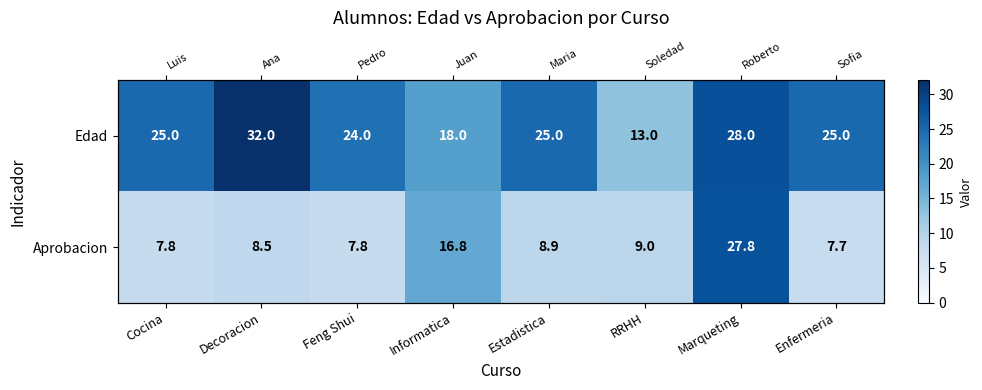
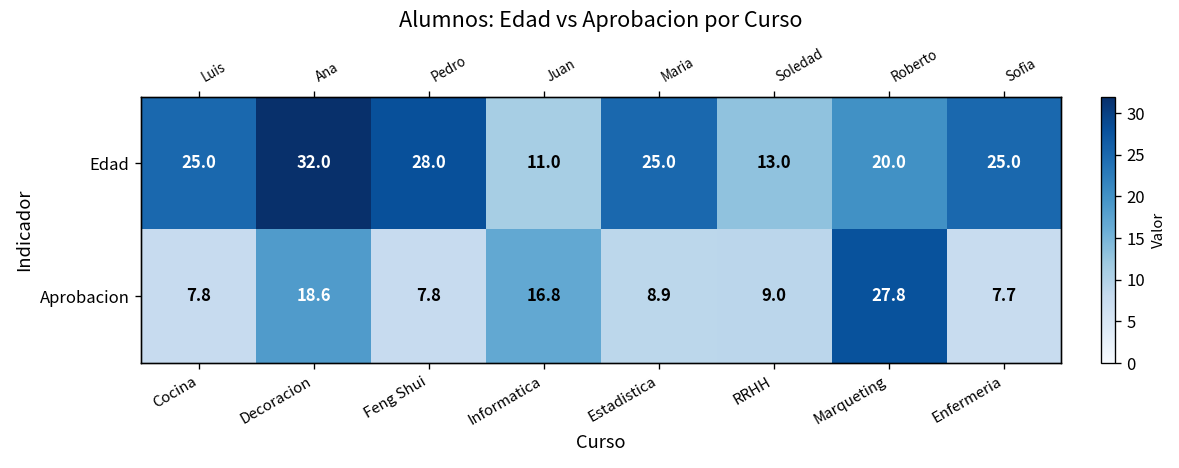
Edad, Feng Shui: 24.0 -> 28.0
Edad, Informatica: 18.0 -> 11.0
Edad, Marqueting: 28.0 -> 20.0
Aprobacion, Decoracion: 8.5 -> 18.6
